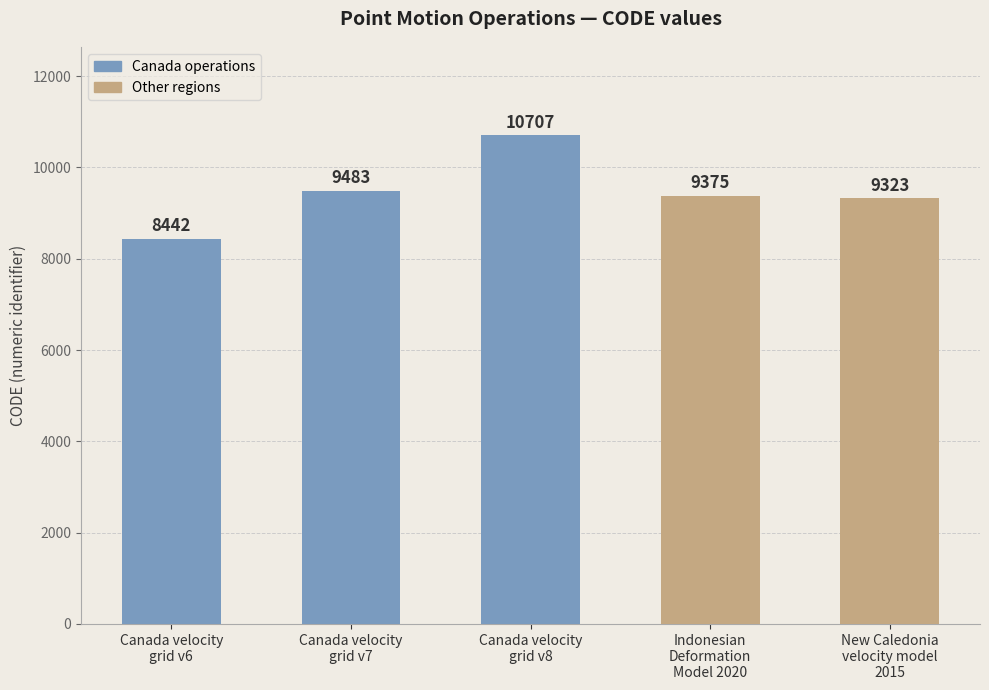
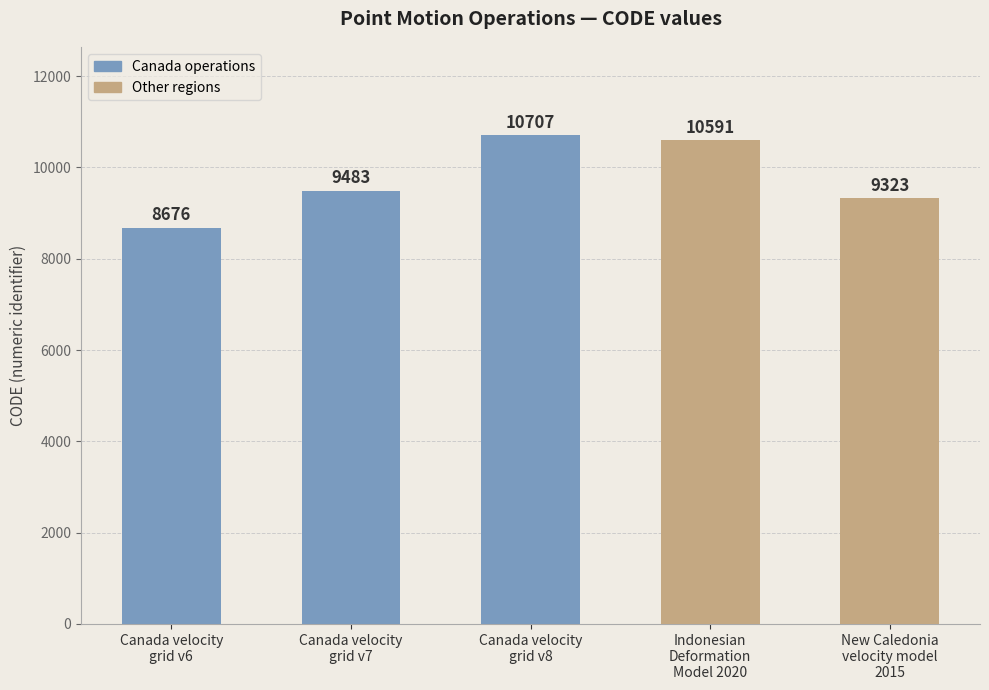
Canada velocity grid v6: 8442 -> 8676
Indonesian Deformation Model 2020: 9375 -> 10591
